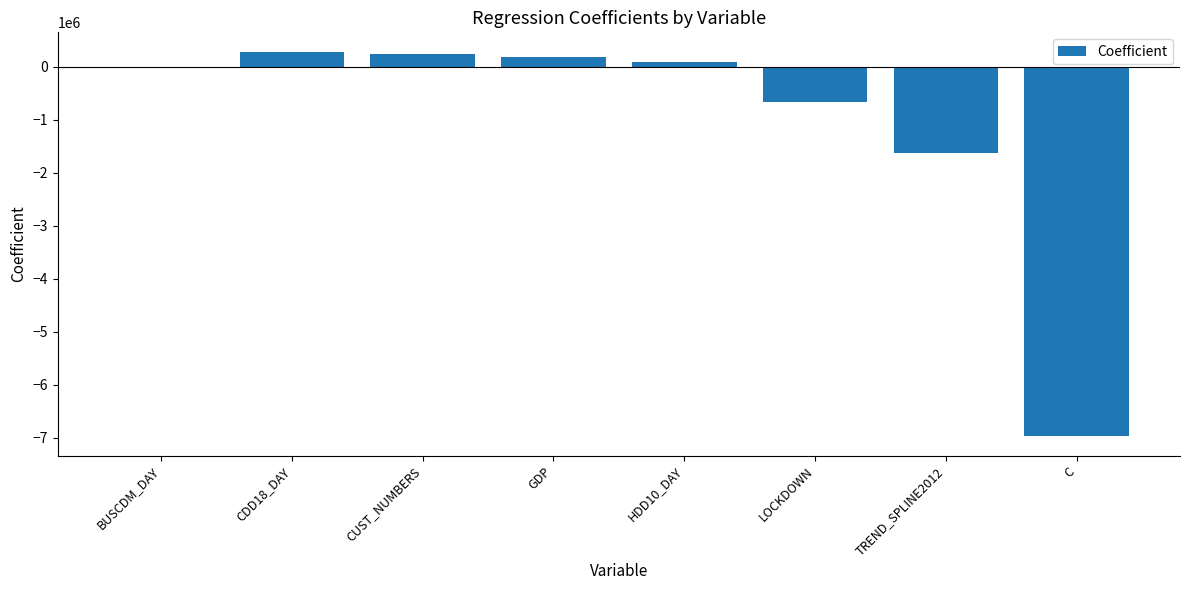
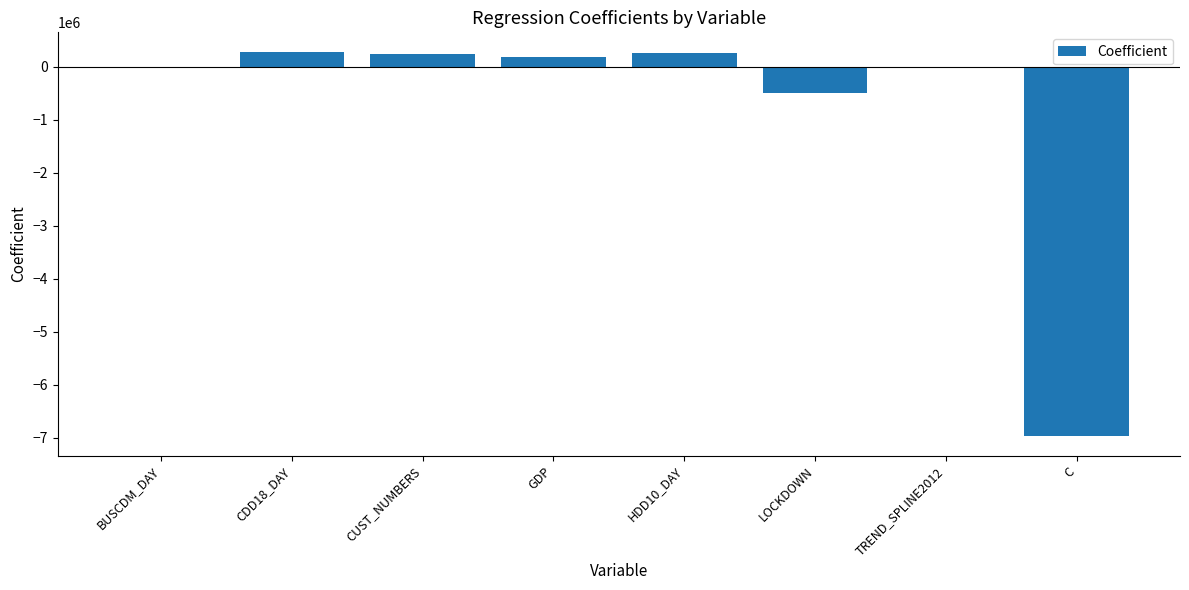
HDD10_DAY: 100000 -> 200000
LOCKDOWN: -700000 -> -500000
TREND_SPLINE2012: -1600000 -> 0
